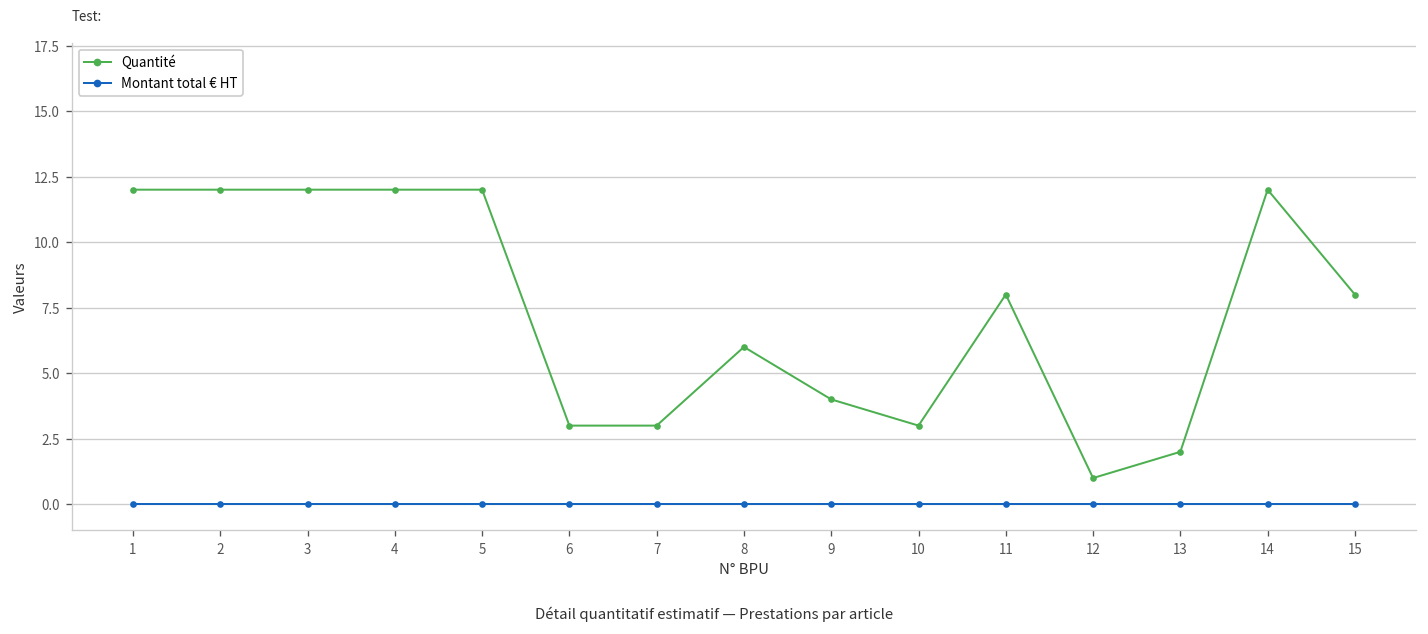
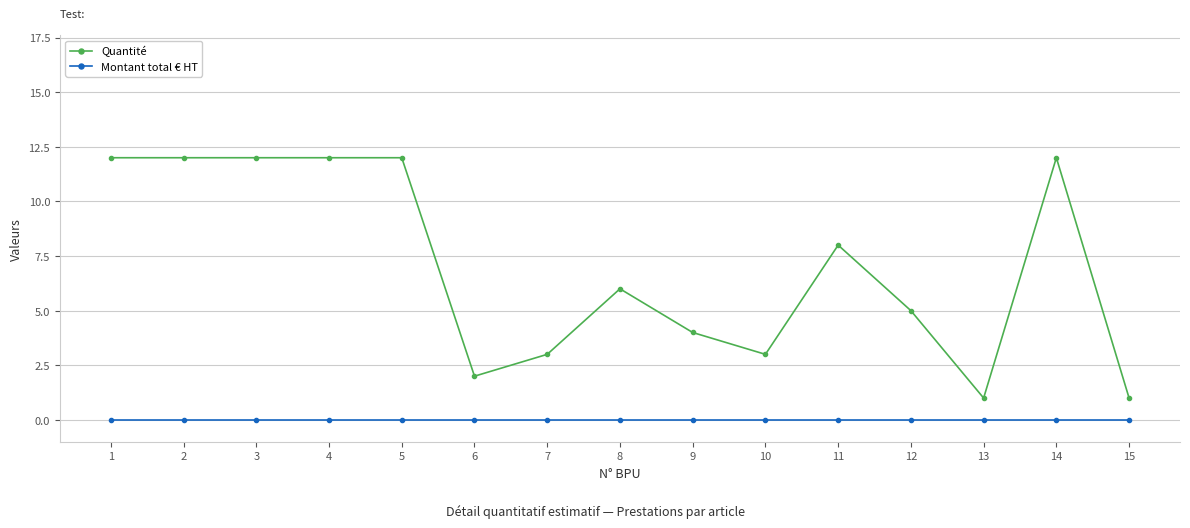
Quantité, 6: 3 -> 2
Quantité, 12: 1 -> 5
Quantité, 13: 2 -> 1
Quantité, 15: 8 -> 1
